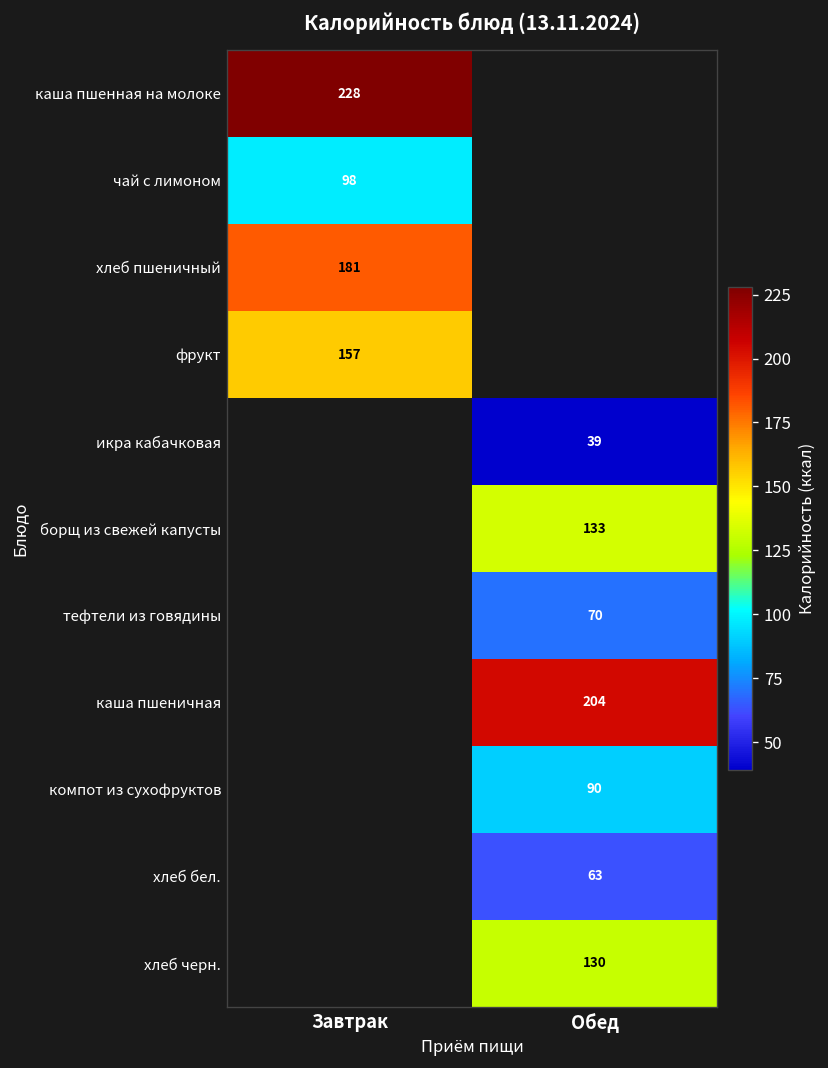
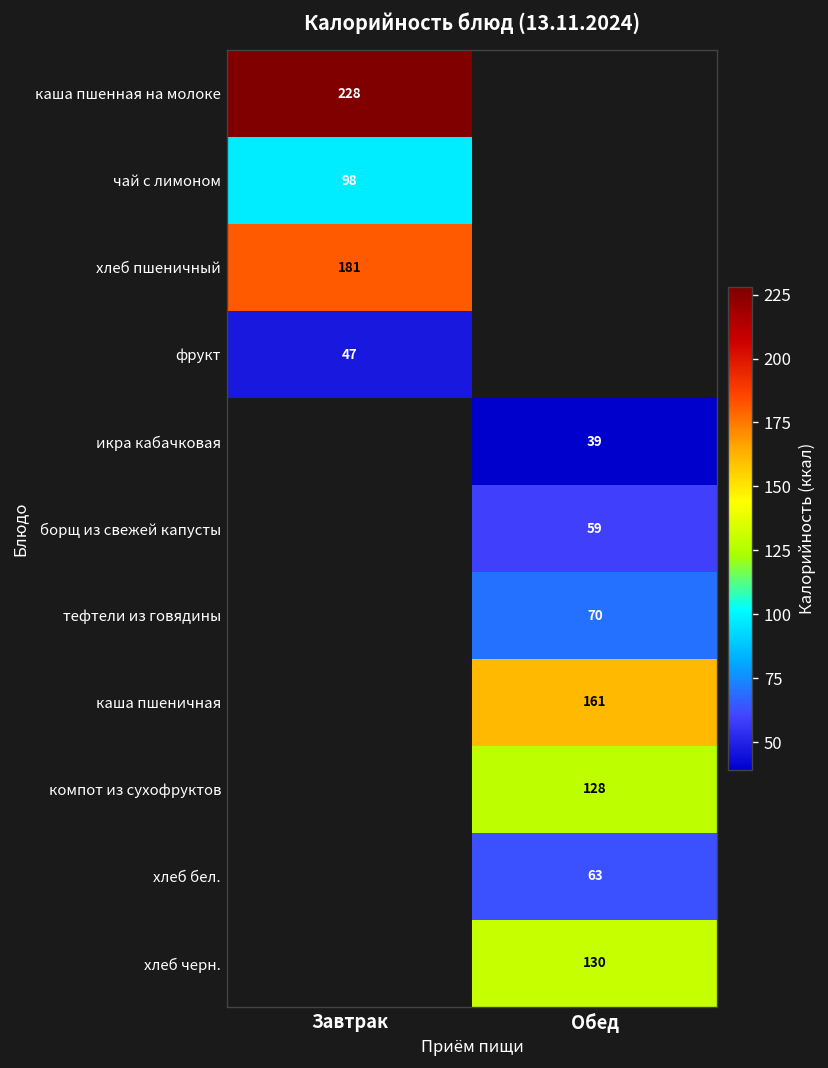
фрукт, Завтрак: 157 -> 47
борщ из свежей капусты, Обед: 133 -> 59
каша пшеничная, Обед: 204 -> 161
компот из сухофруктов, Обед: 90 -> 128
